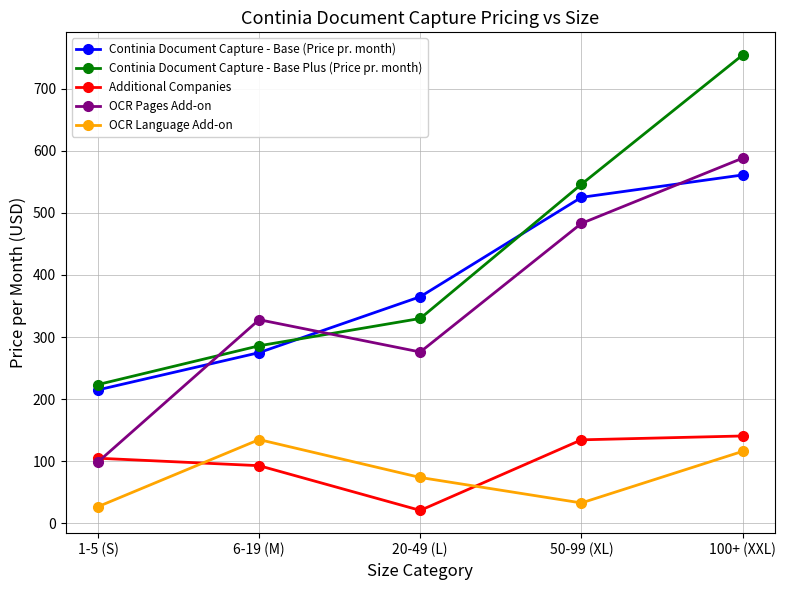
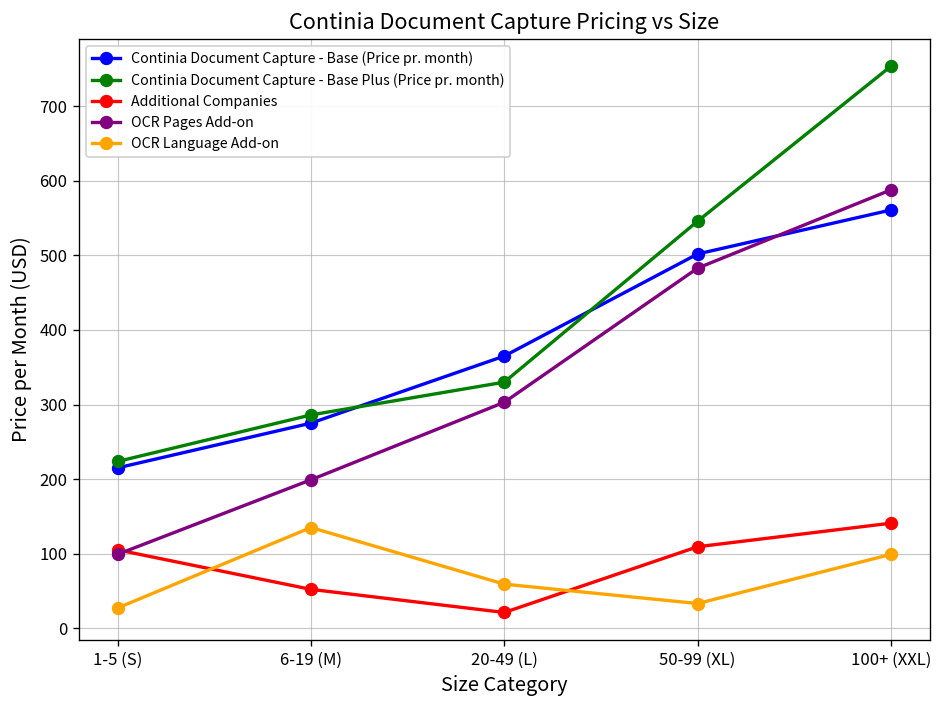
Additional Companies, 6-19 (M): 90 -> 50
OCR Pages Add-on, 6-19 (M): 330 -> 200
OCR Pages Add-on, 20-49 (L): 280 -> 300
OCR Language Add-on, 20-49 (L): 70 -> 60
Continia Document Capture - Base (Price pr. month), 50-99 (XL): 530 -> 500
Additional Companies, 50-99 (XL): 130 -> 110
OCR Language Add-on, 100+ (XXL): 120 -> 100
